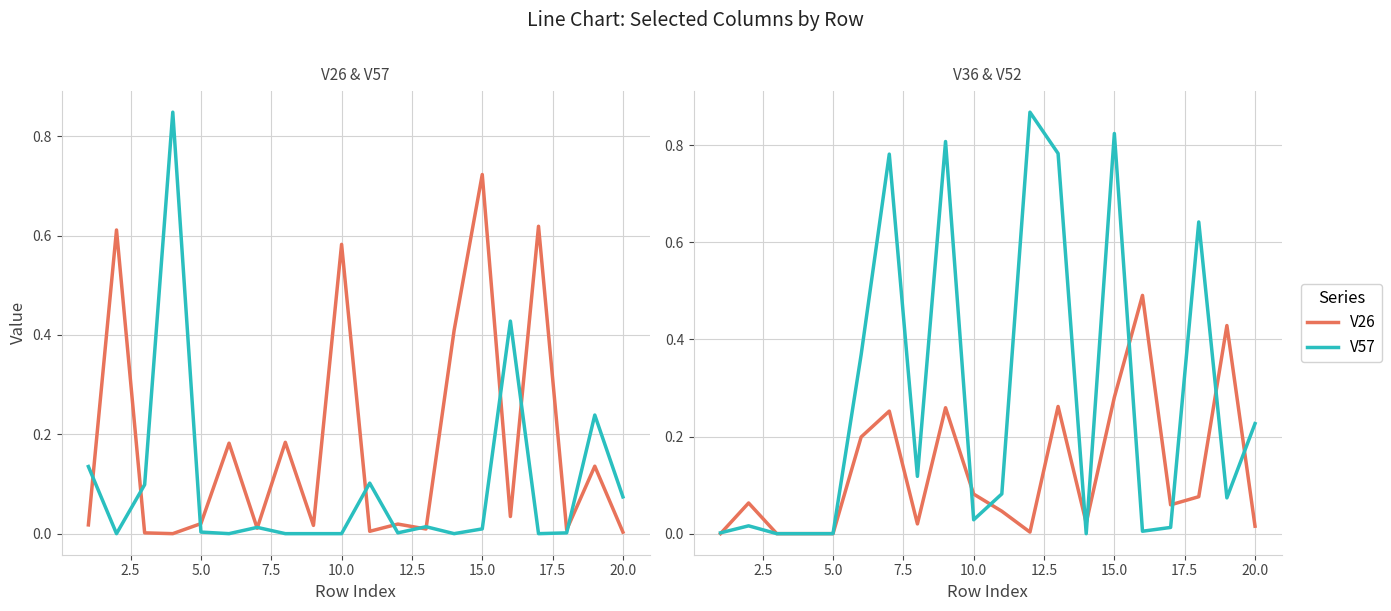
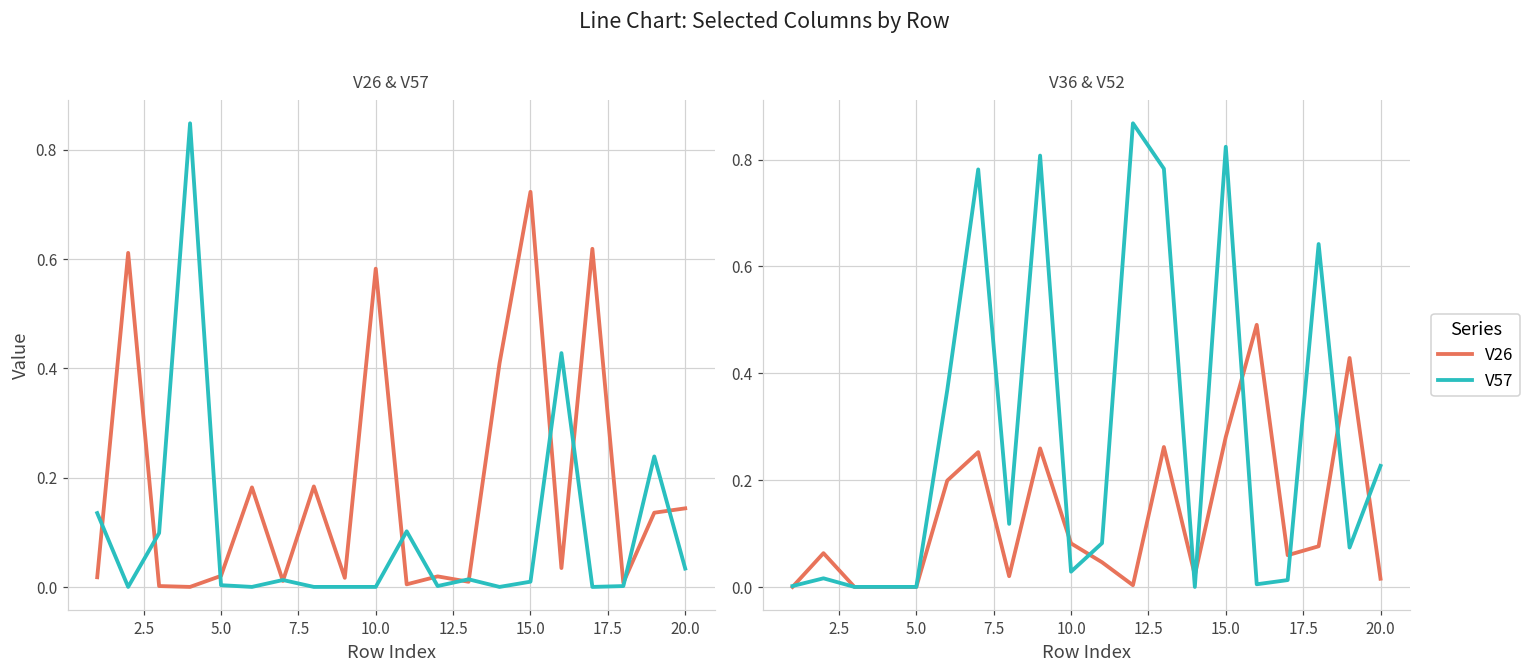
V26 & V57, V26, 20.0: 0.00 -> 0.14
V26 & V57, V57, 20.0: 0.07 -> 0.03
